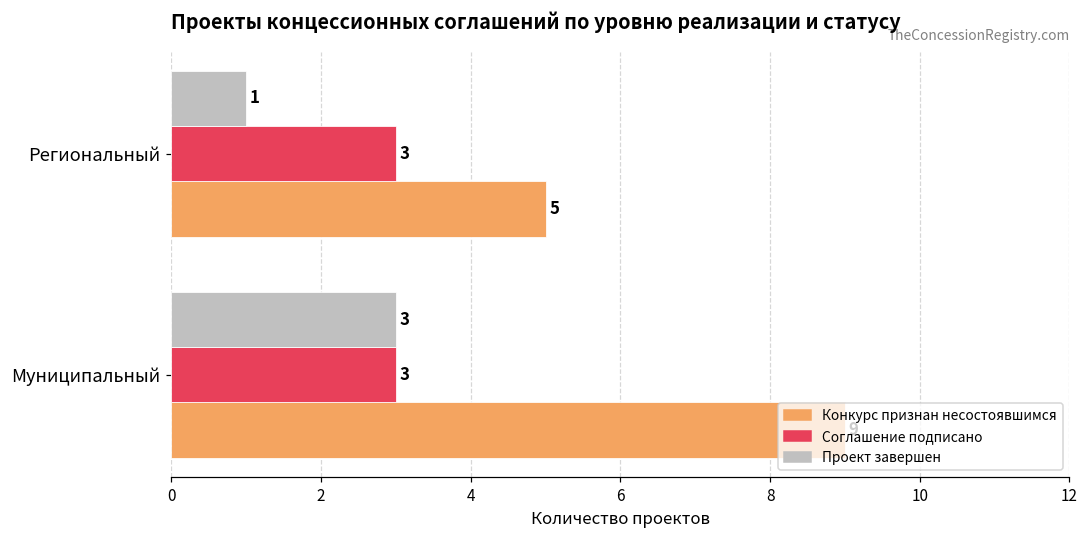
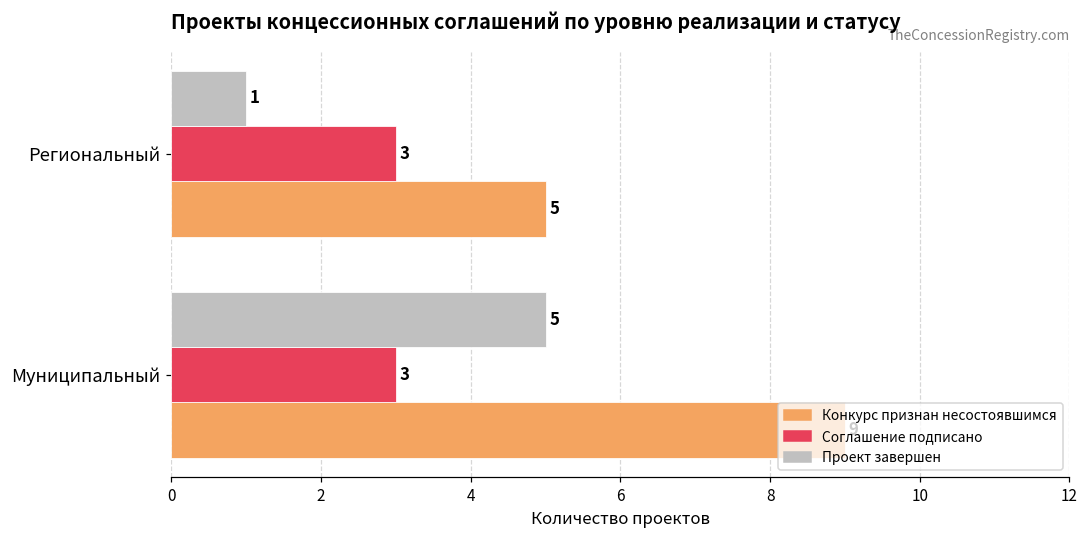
Проект завершен, Муниципальный: 3 -> 5
